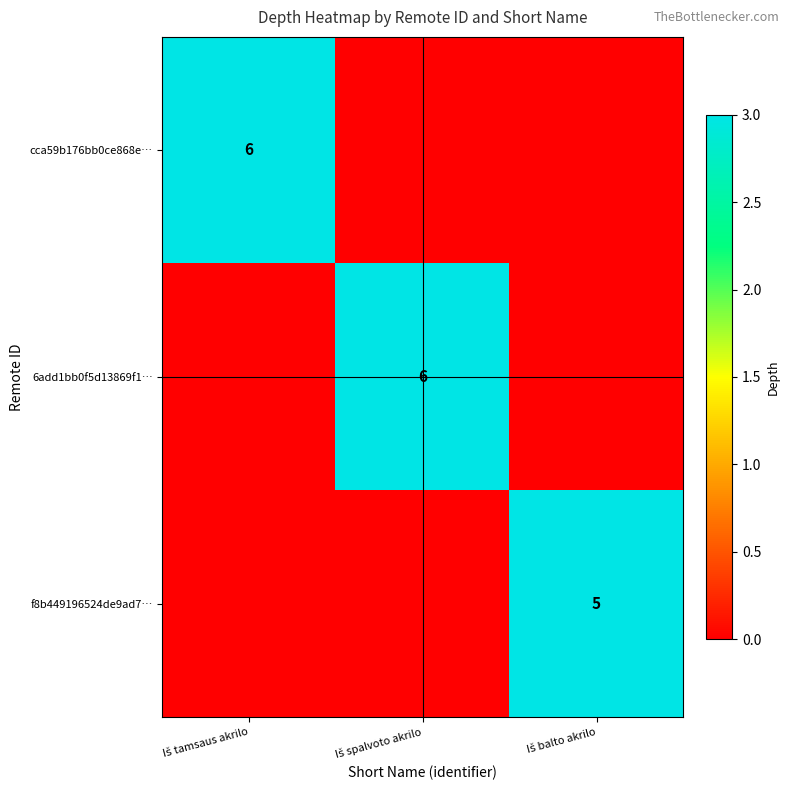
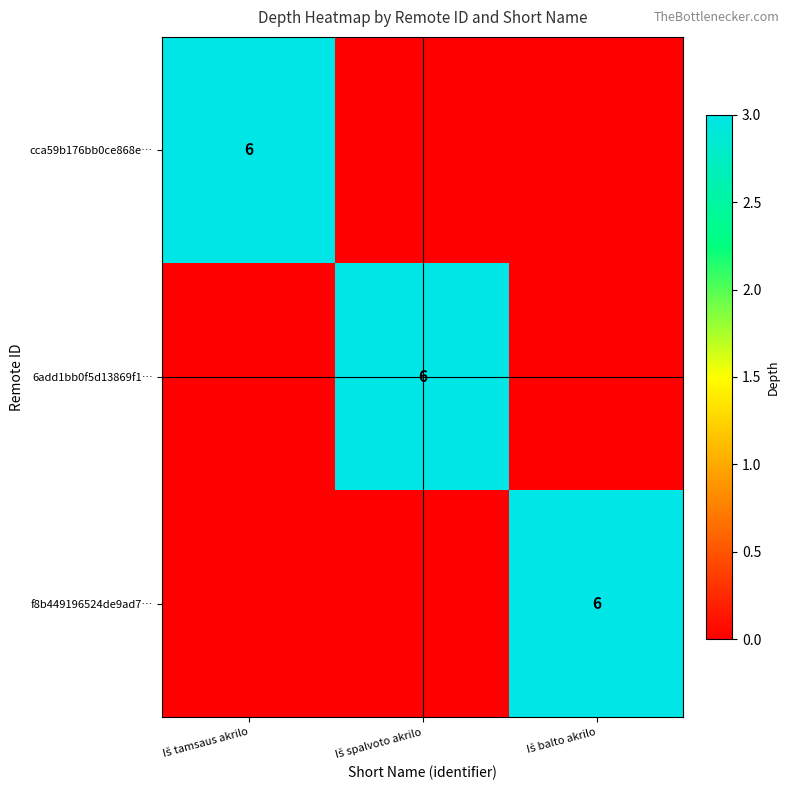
f8b449196524de9ad7…, Iš balto akrilo: 5 -> 6
